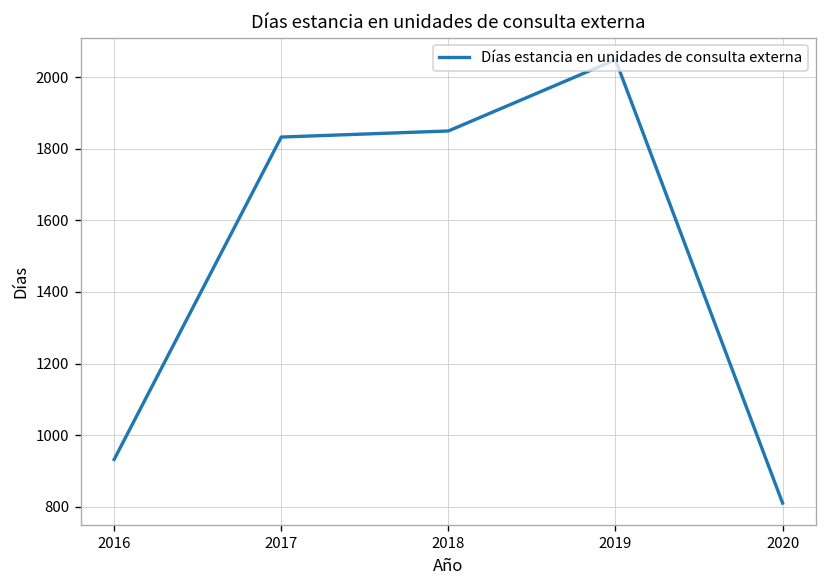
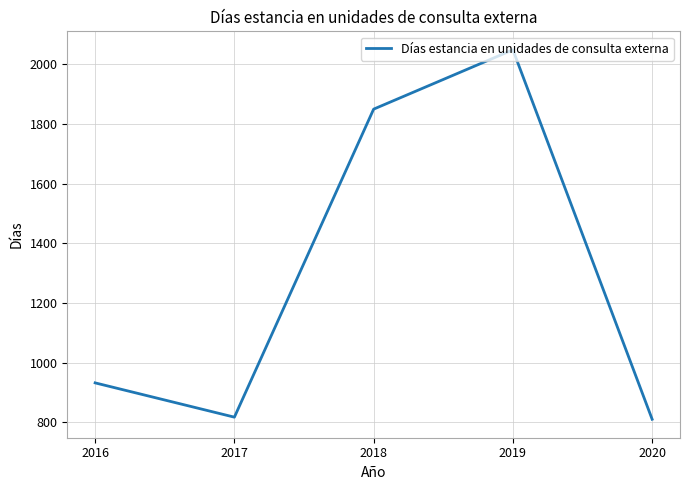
2017: 1830 -> 820
